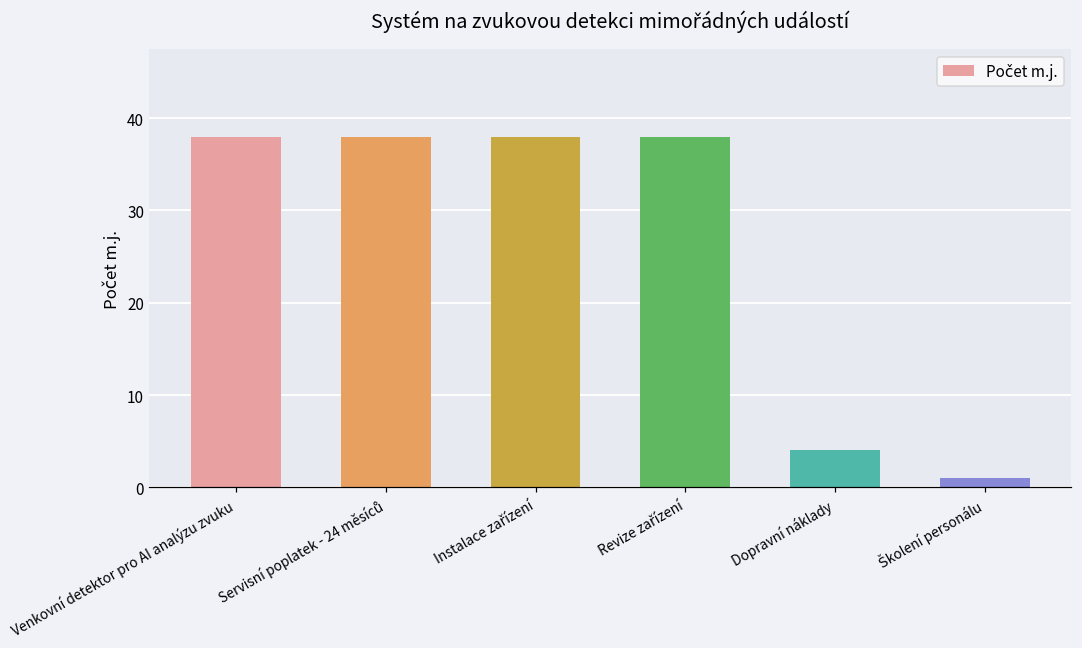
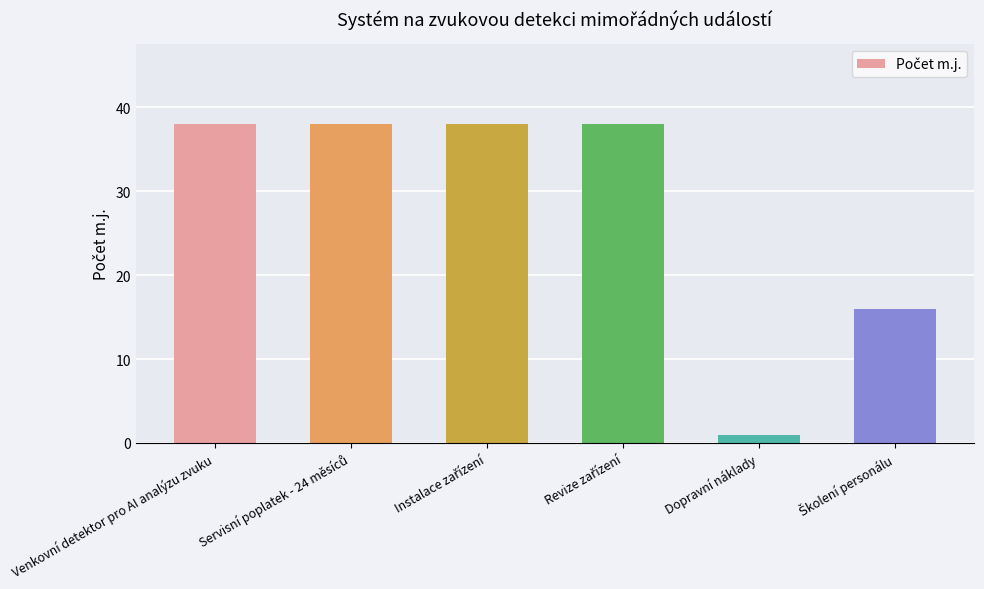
Dopravní náklady: 4 -> 1
Školení personálu: 1 -> 16
